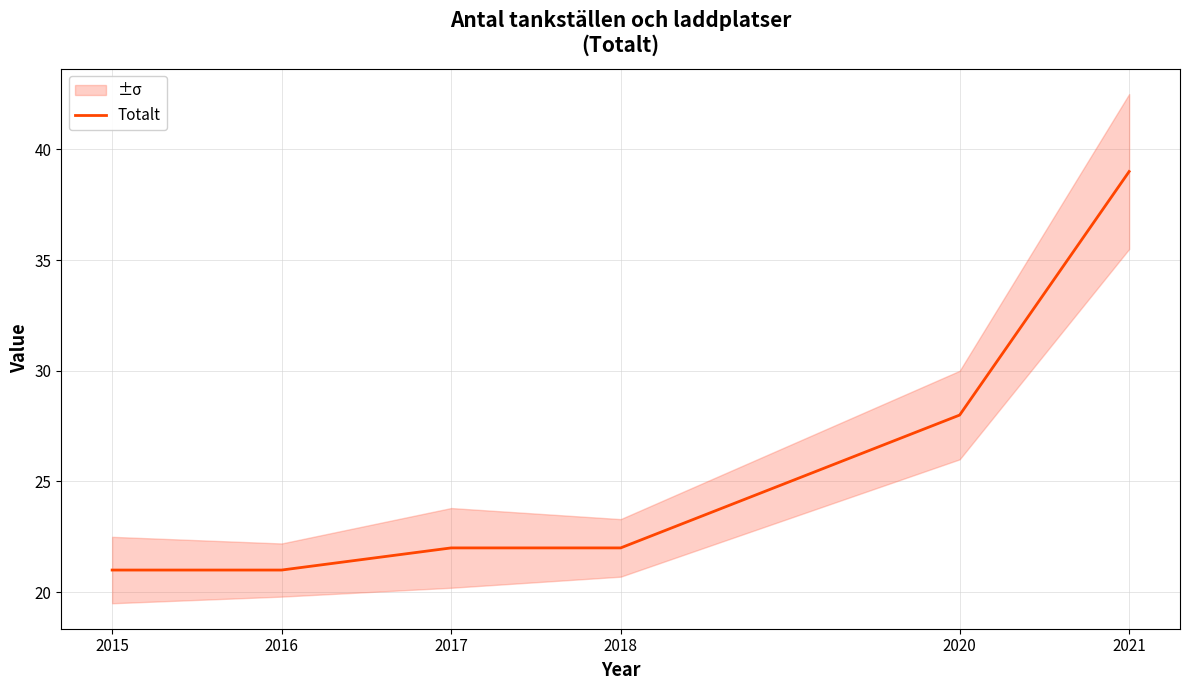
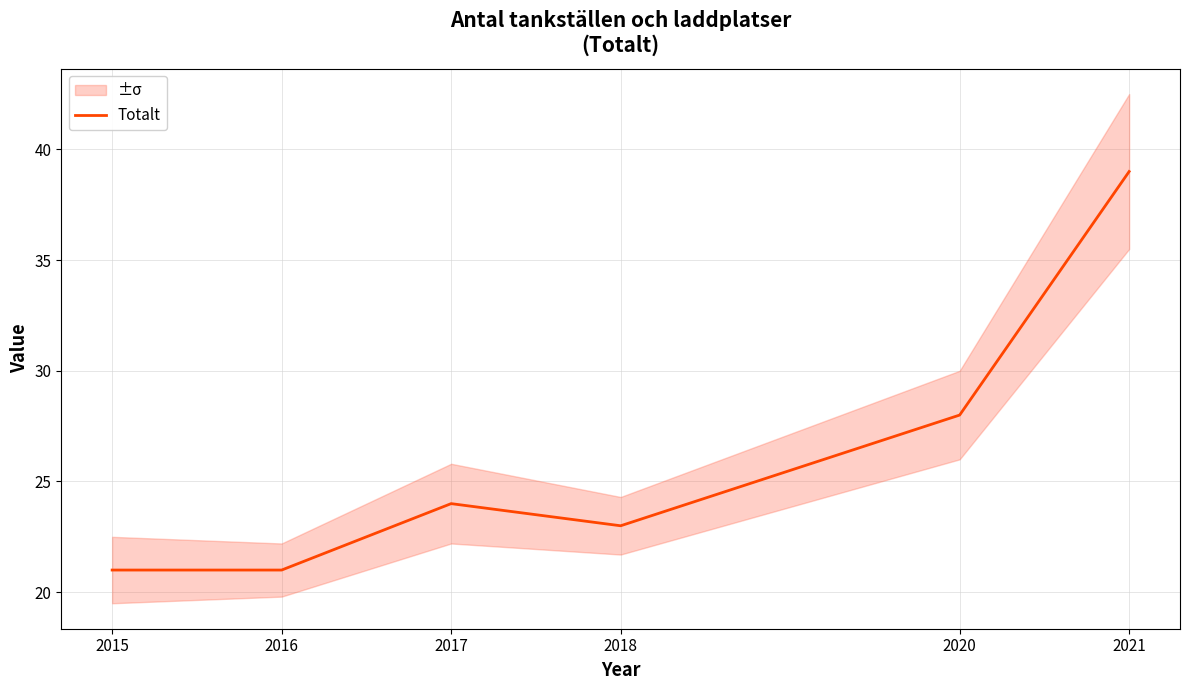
Totalt, 2017: 22 -> 24
Totalt, 2018: 22 -> 23
